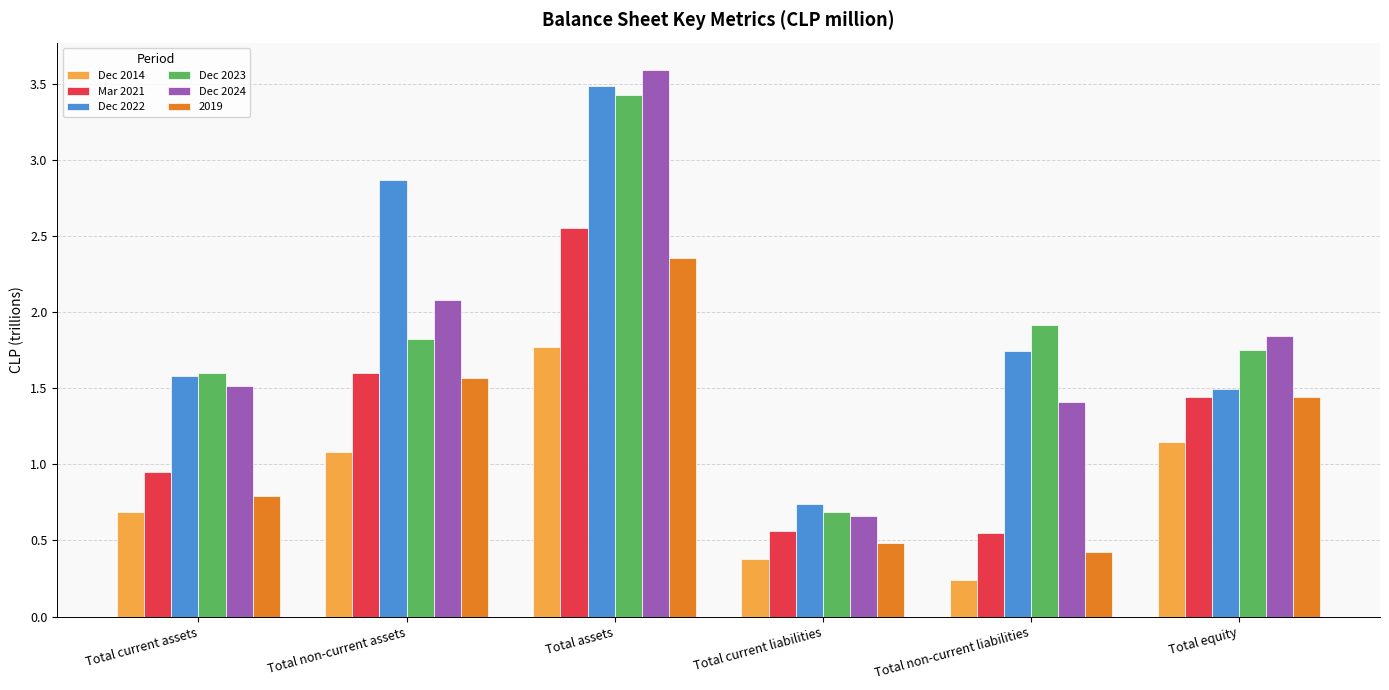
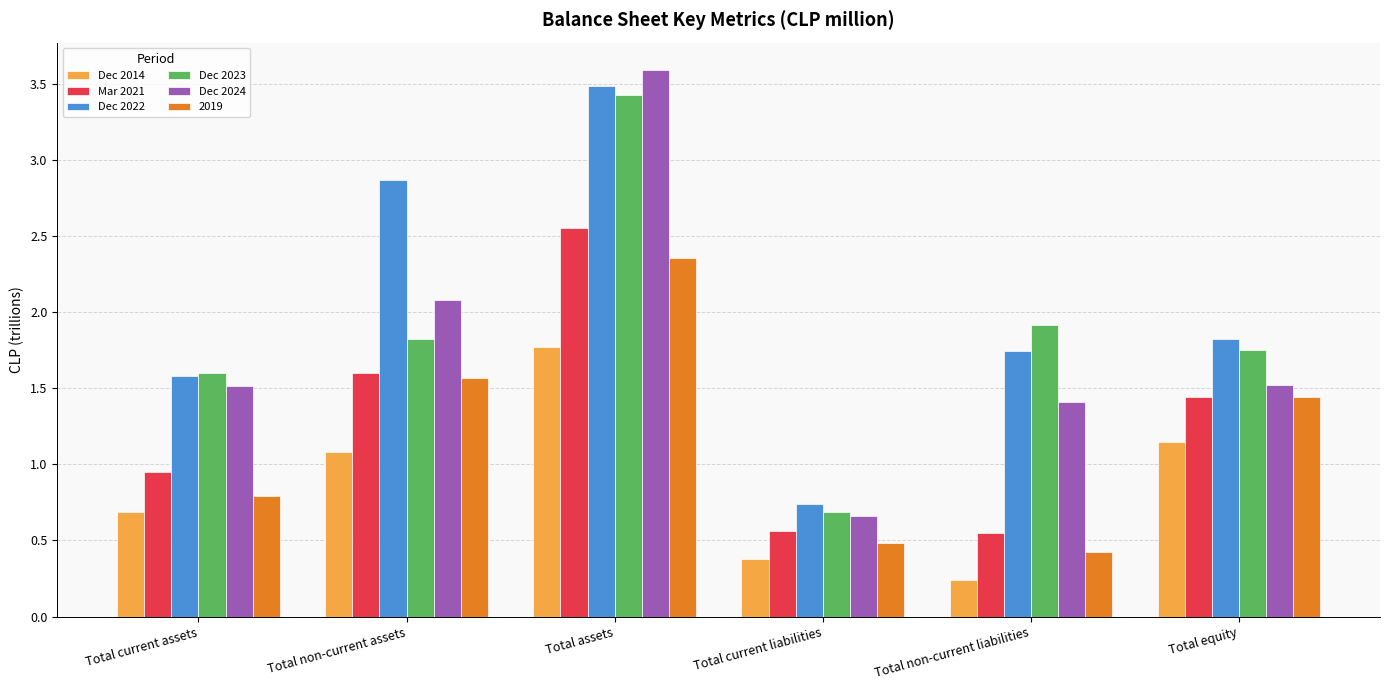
Dec 2022, Total equity: 1.50 -> 1.82
Dec 2024, Total equity: 1.84 -> 1.52
